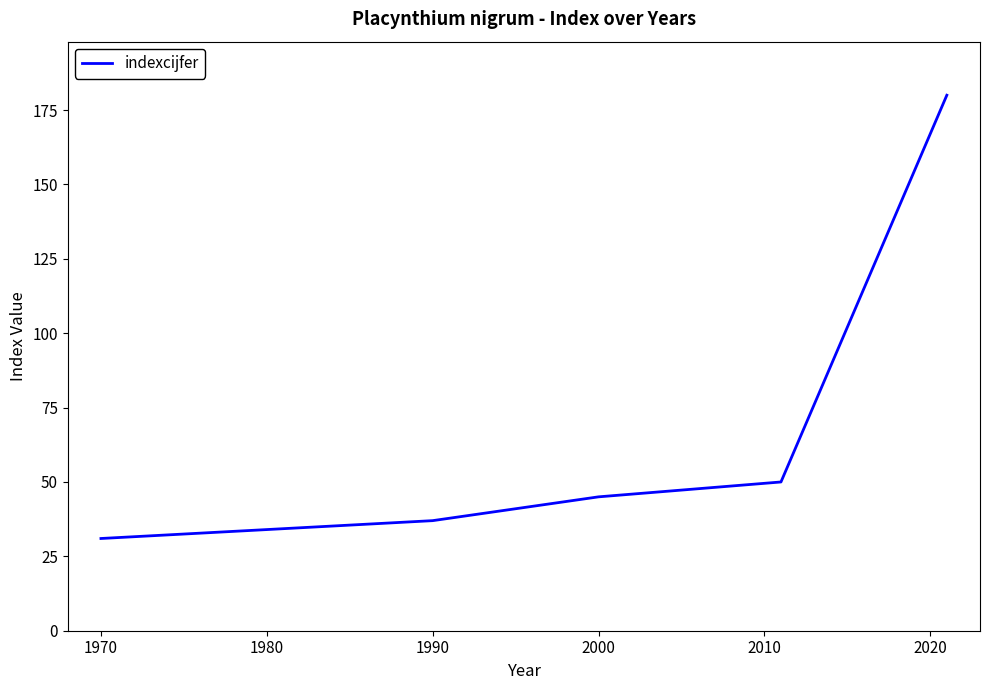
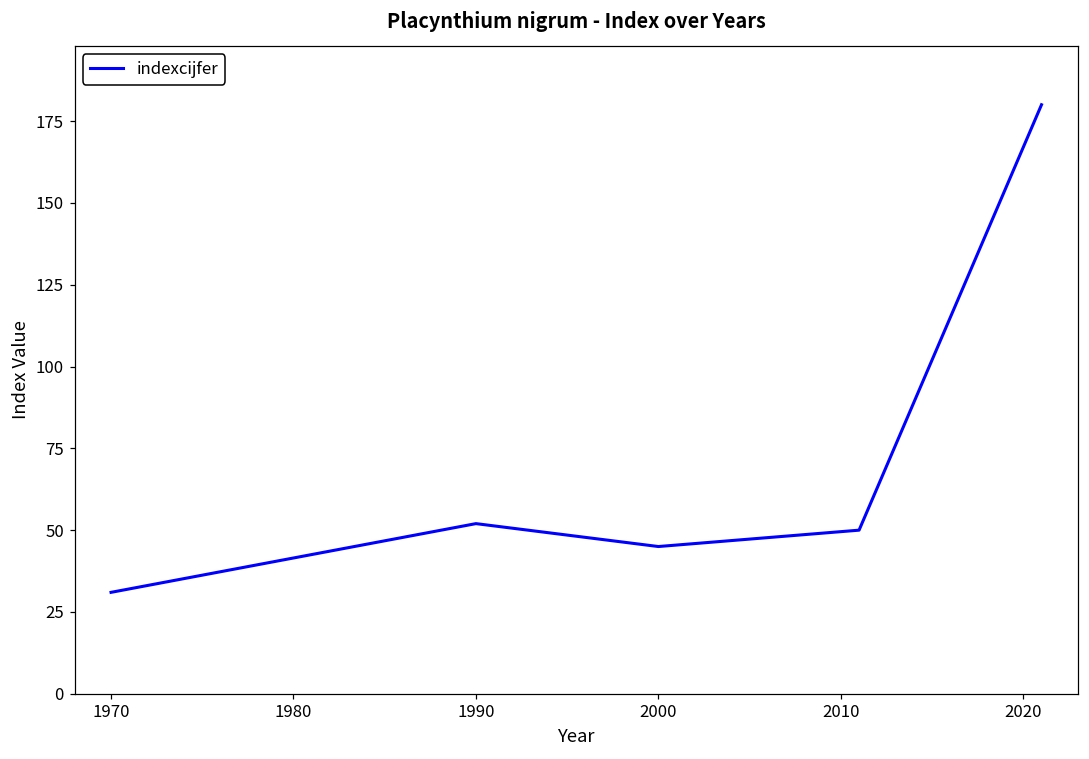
1990: 37 -> 52
